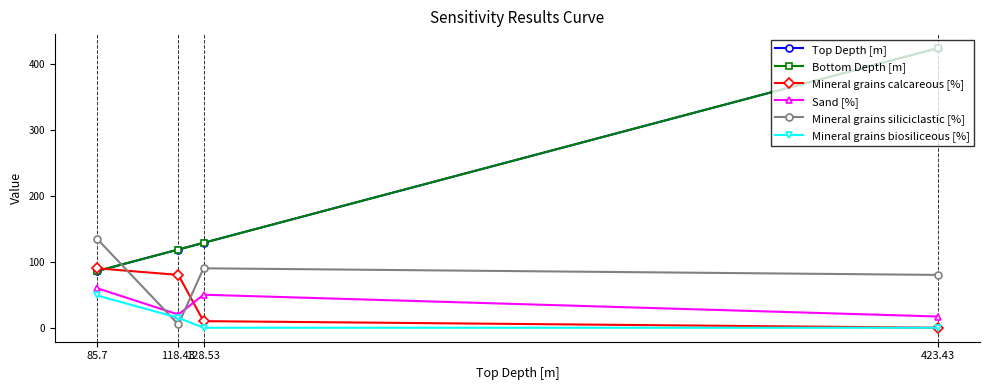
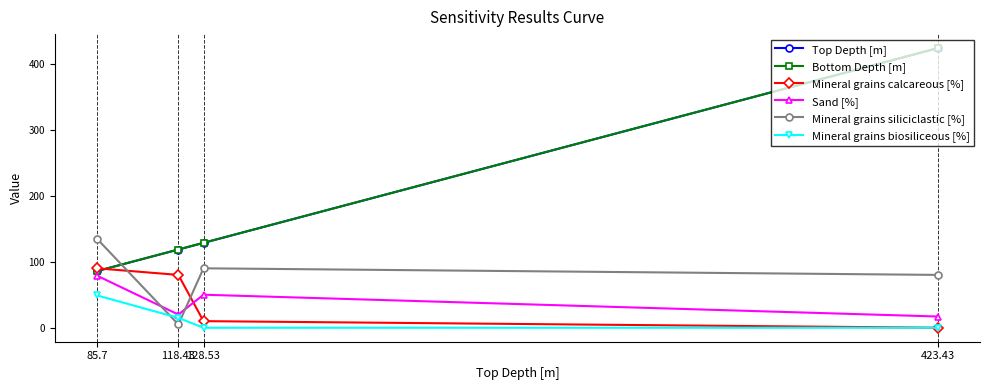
Sand [%], 85.7: 60 -> 80
